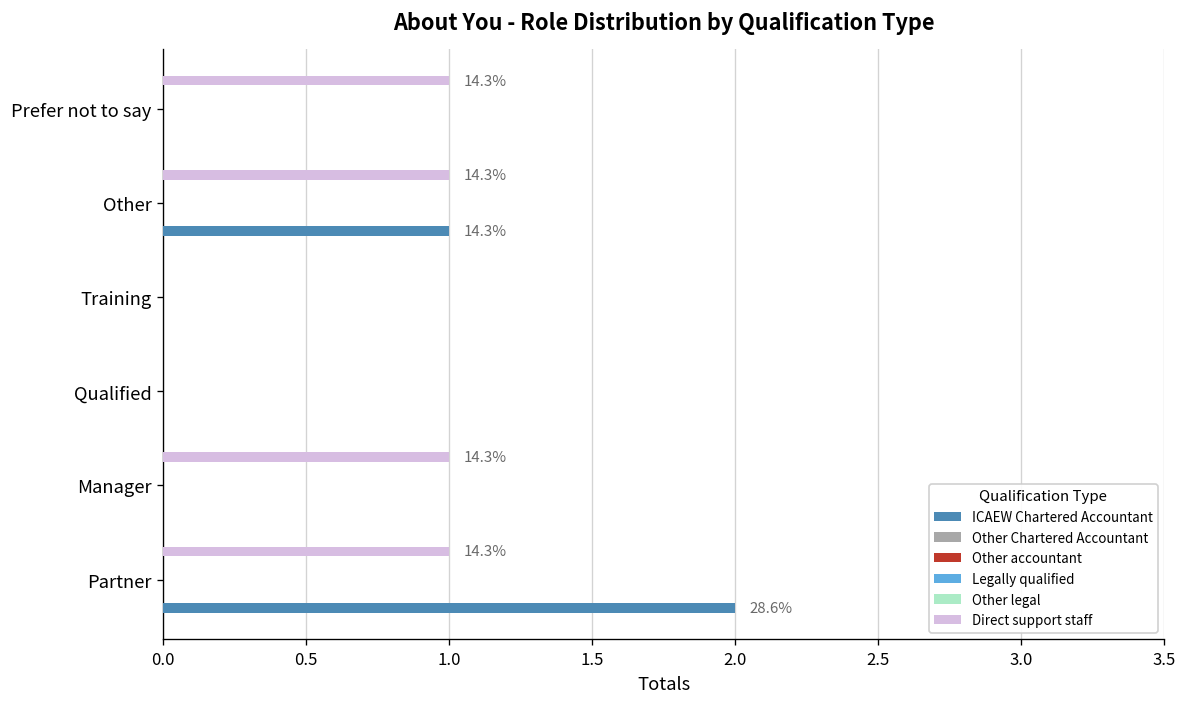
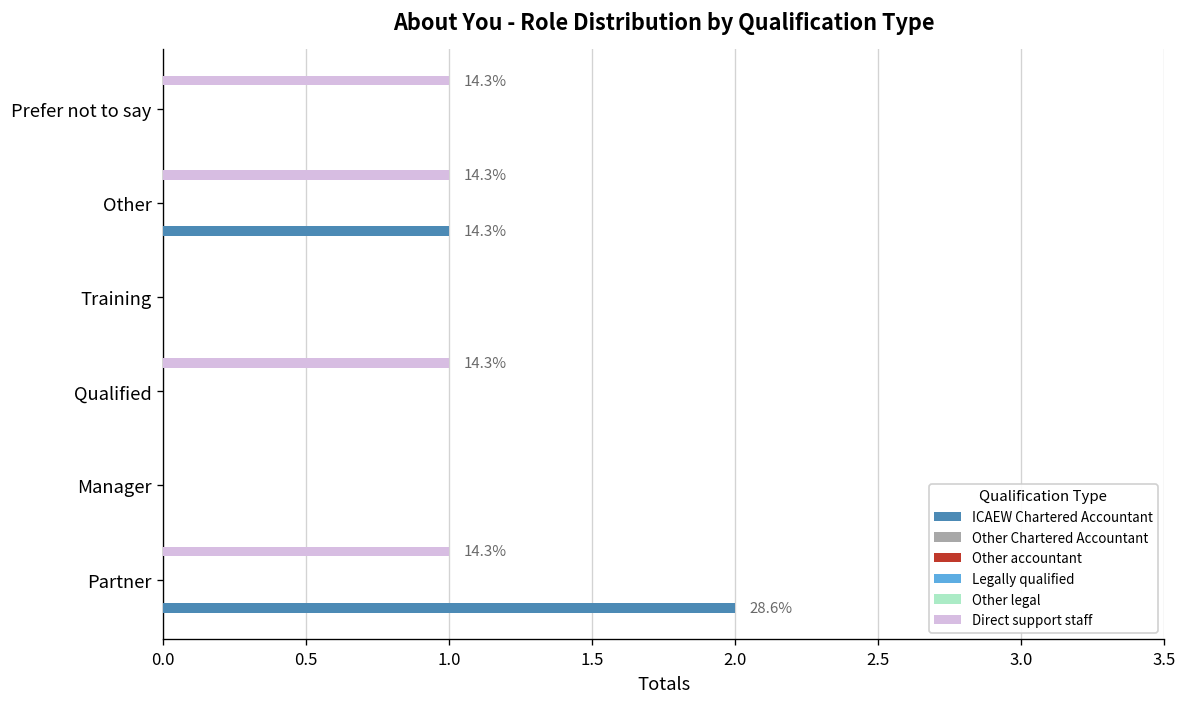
Direct support staff, Qualified: 0 -> 1
Direct support staff, Manager: 1 -> 0
